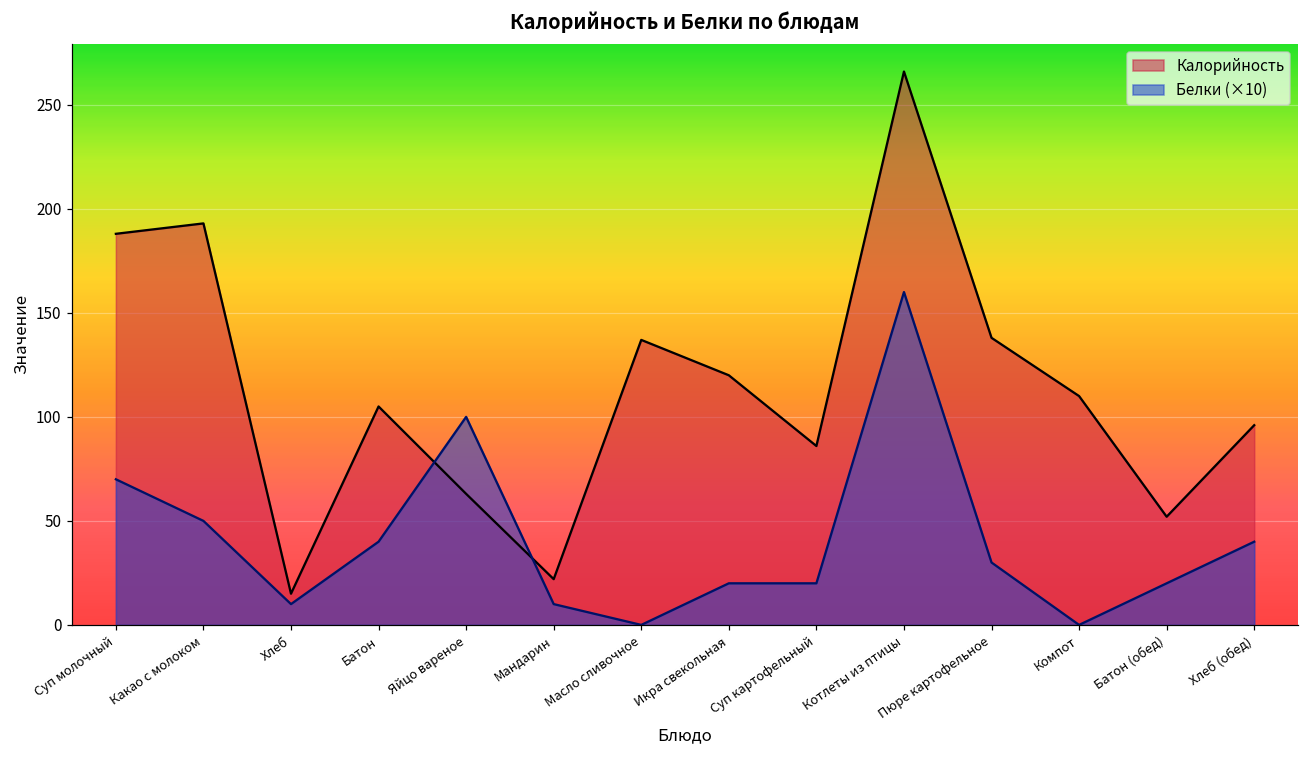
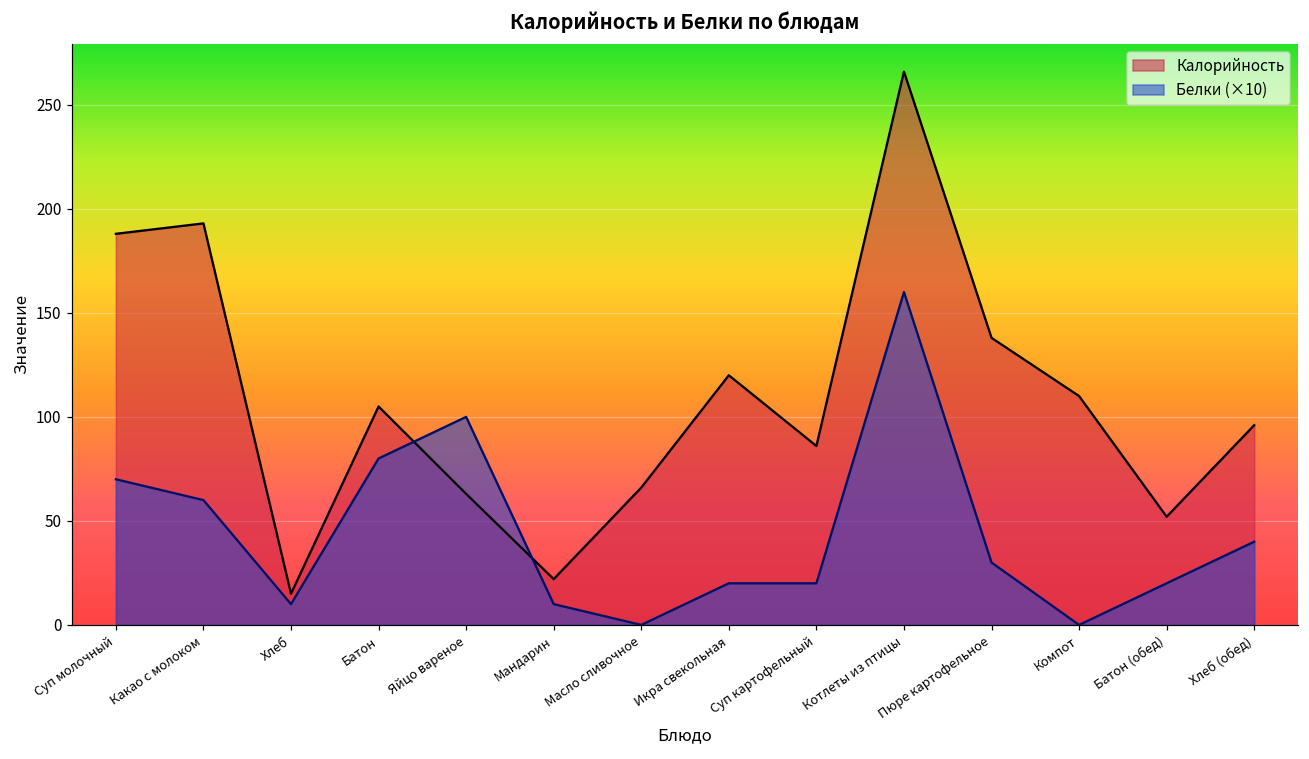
Белки (×10), Какао с молоком: 50 -> 60
Белки (×10), Батон: 40 -> 80
Калорийность, Масло сливочное: 137 -> 66
